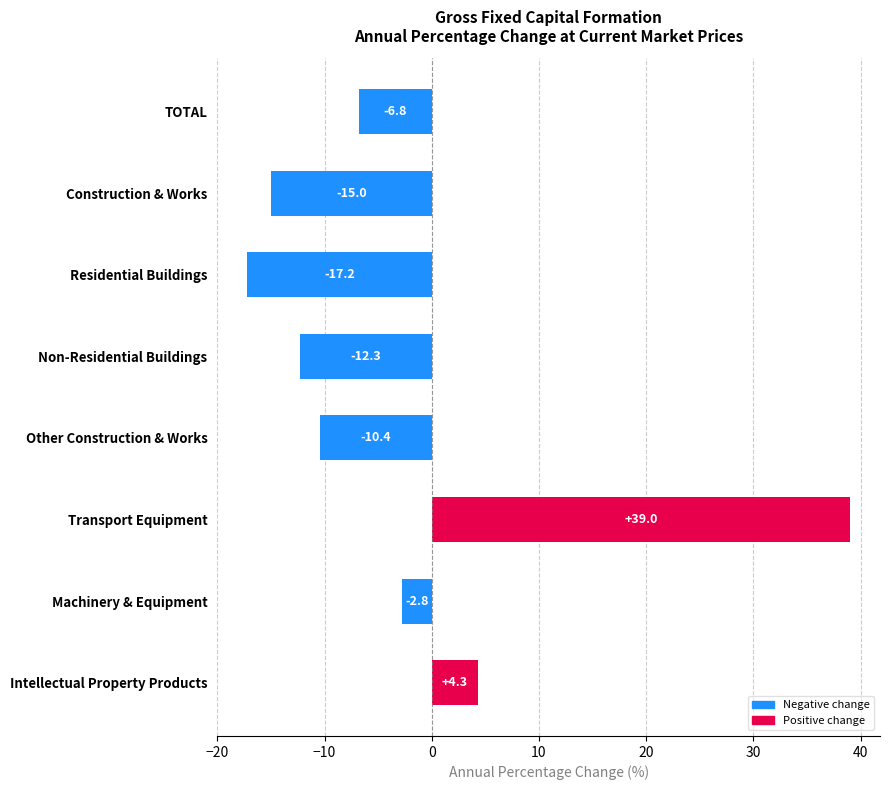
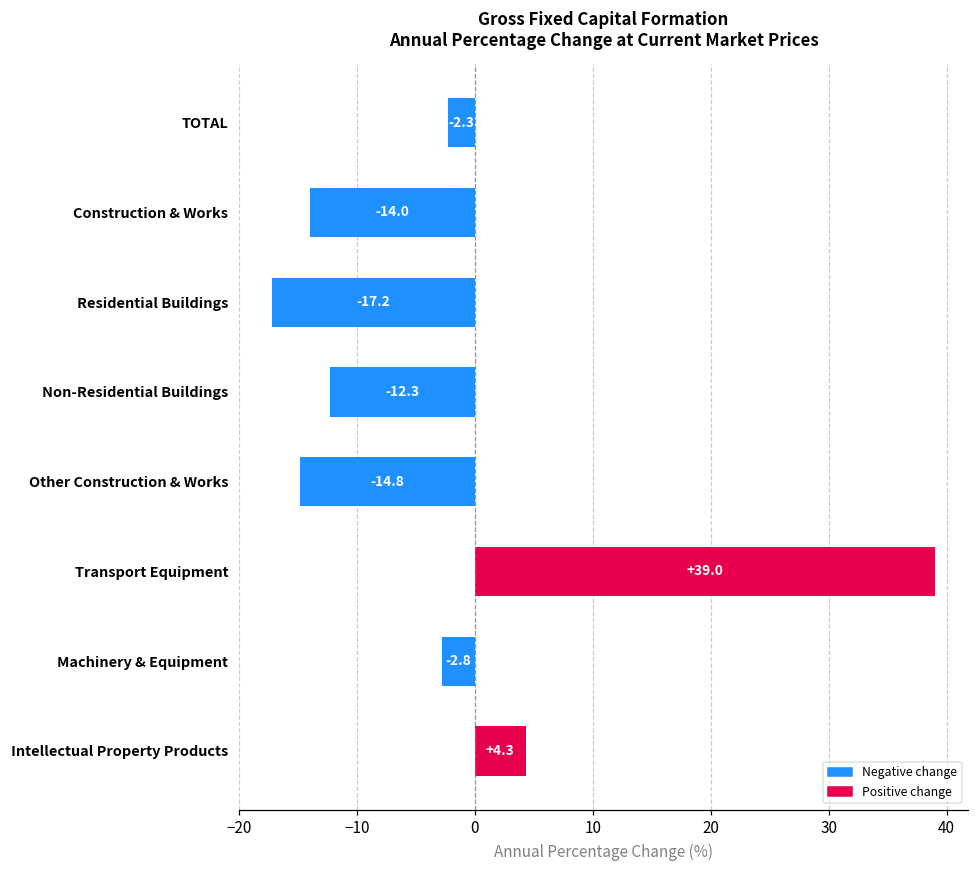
TOTAL: -6.8 -> -2.3
Construction & Works: -15.0 -> -14.0
Other Construction & Works: -10.4 -> -14.8
